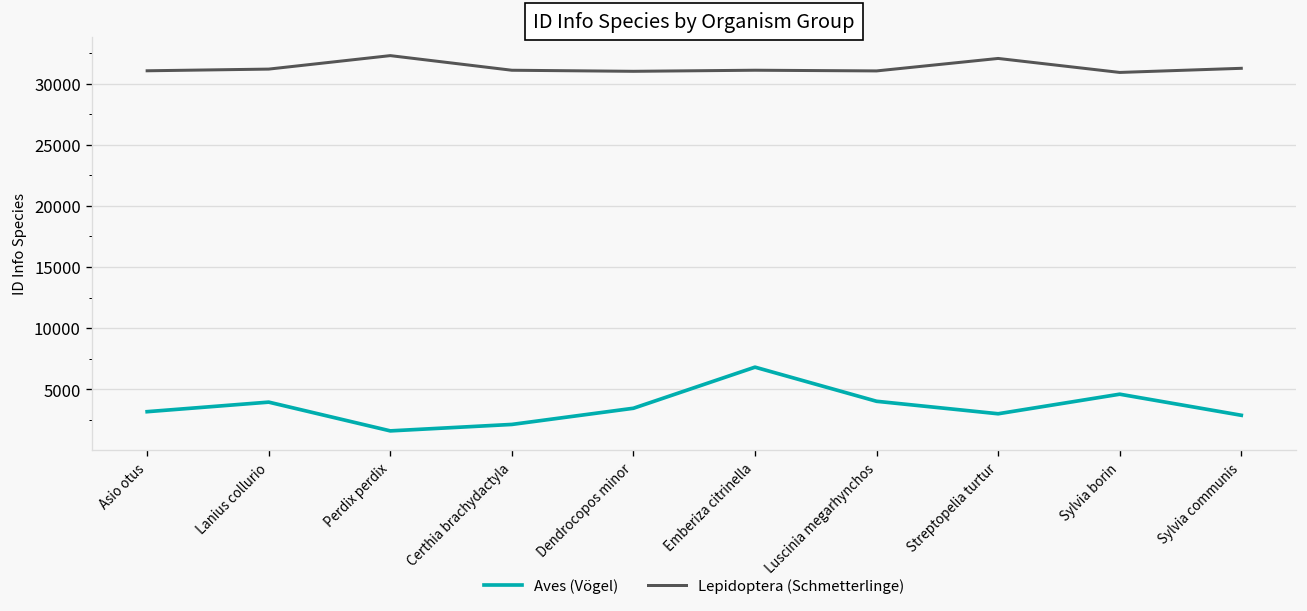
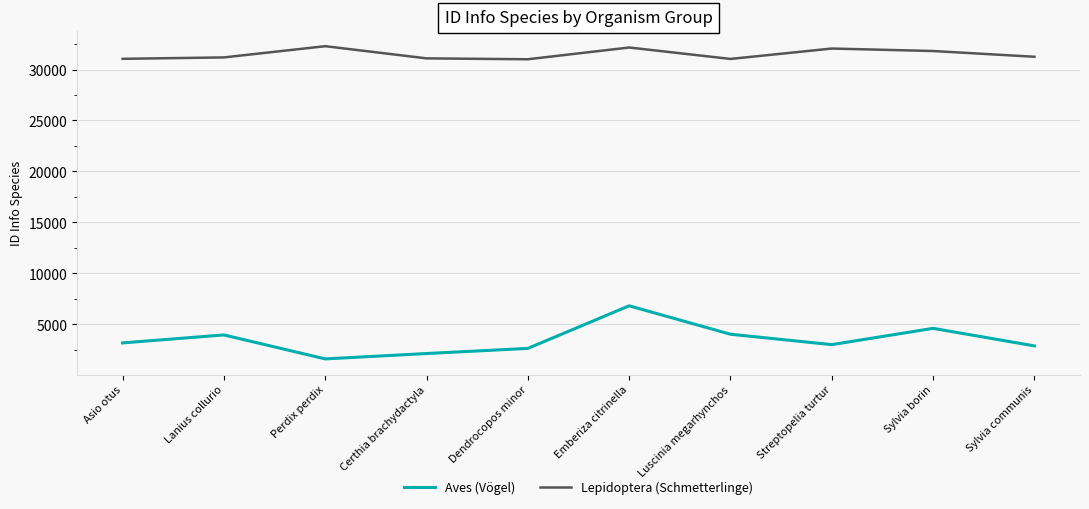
Aves (Vögel), Dendrocopos minor: 3500 -> 2600
Lepidoptera (Schmetterlinge), Emberiza citrinella: 31100 -> 32200
Lepidoptera (Schmetterlinge), Sylvia borin: 30900 -> 31800
